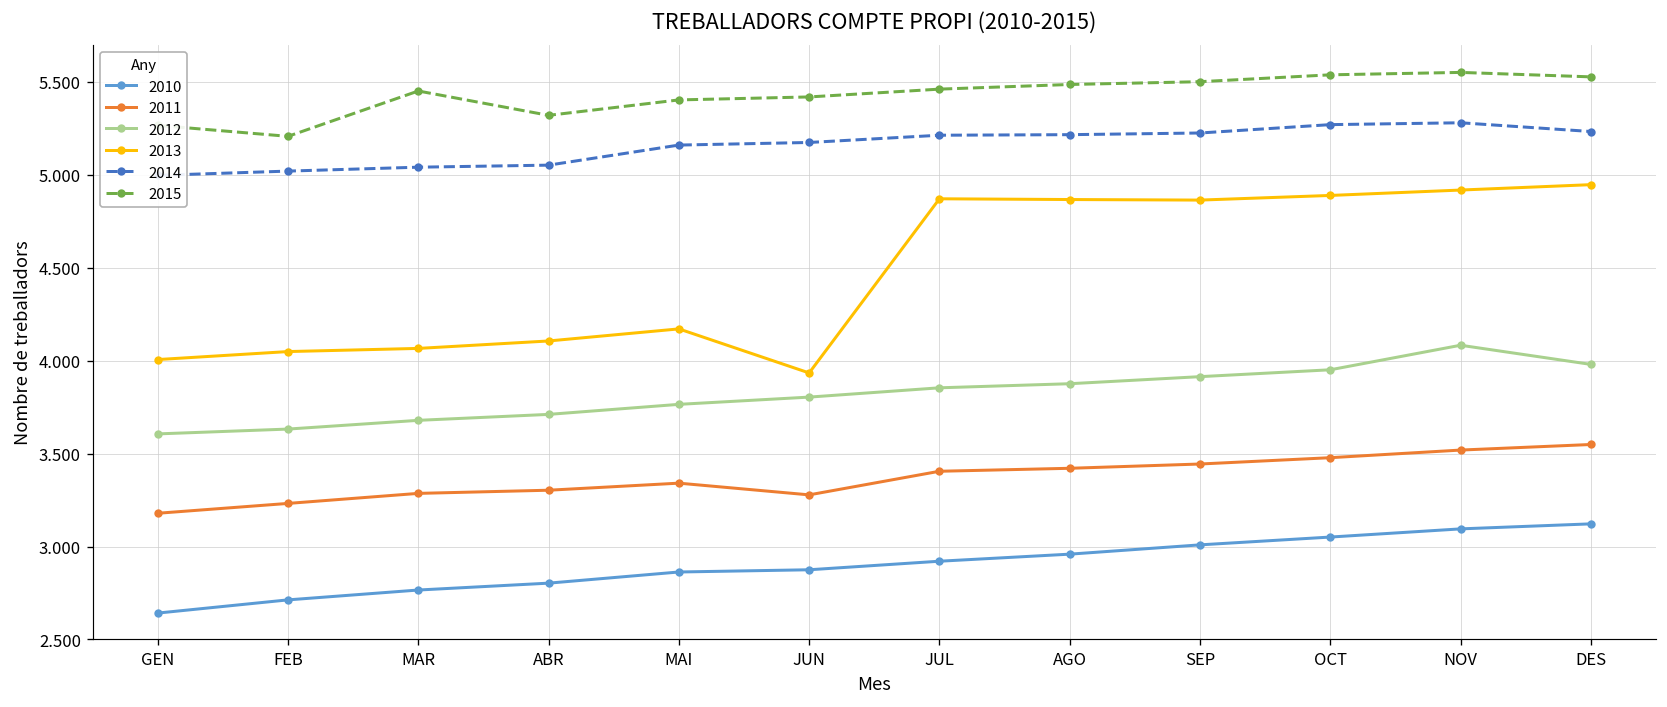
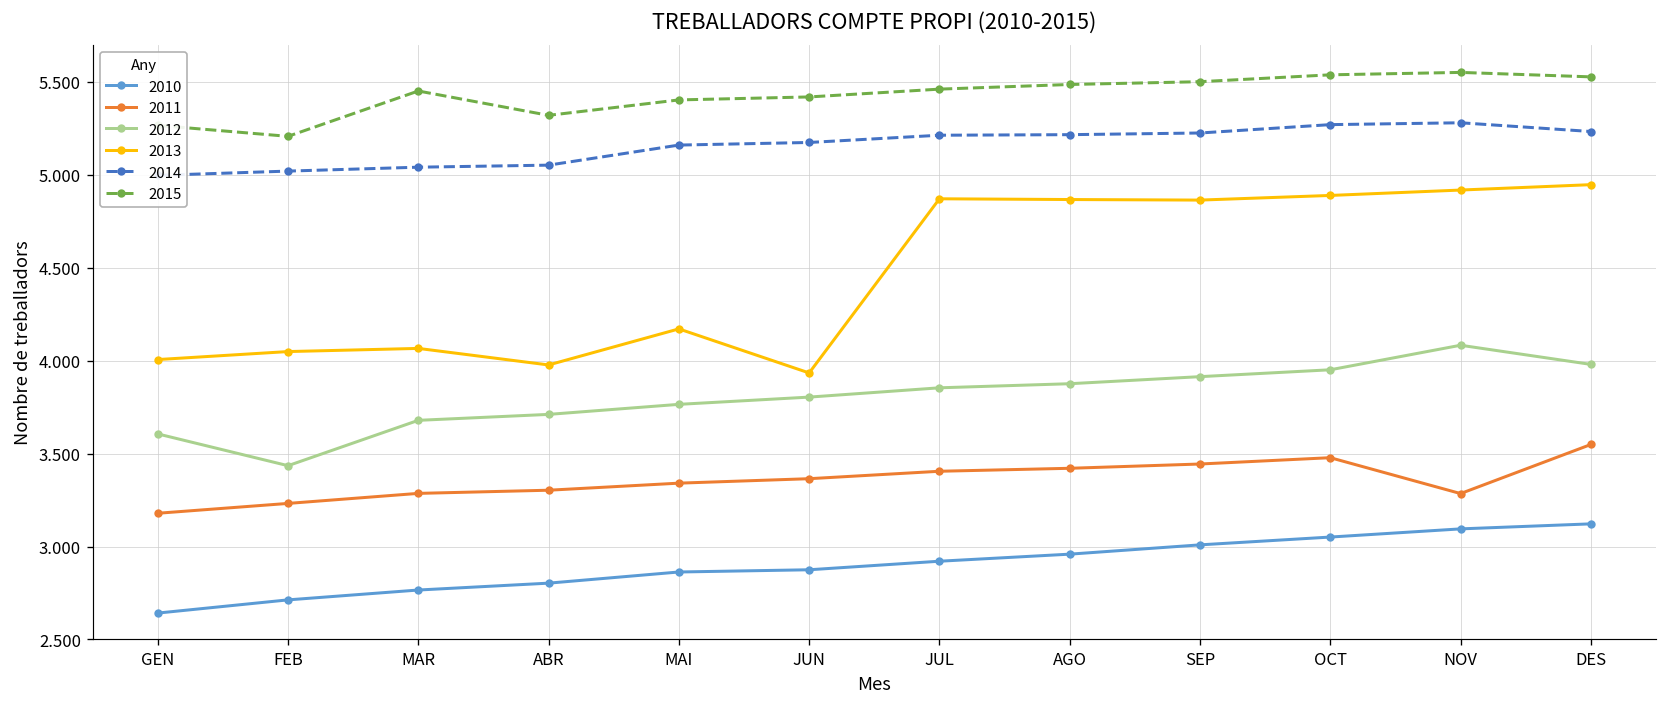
2012, FEB: 3.63 -> 3.44
2013, ABR: 4.11 -> 3.98
2011, JUN: 3.28 -> 3.37
2011, NOV: 3.52 -> 3.29
